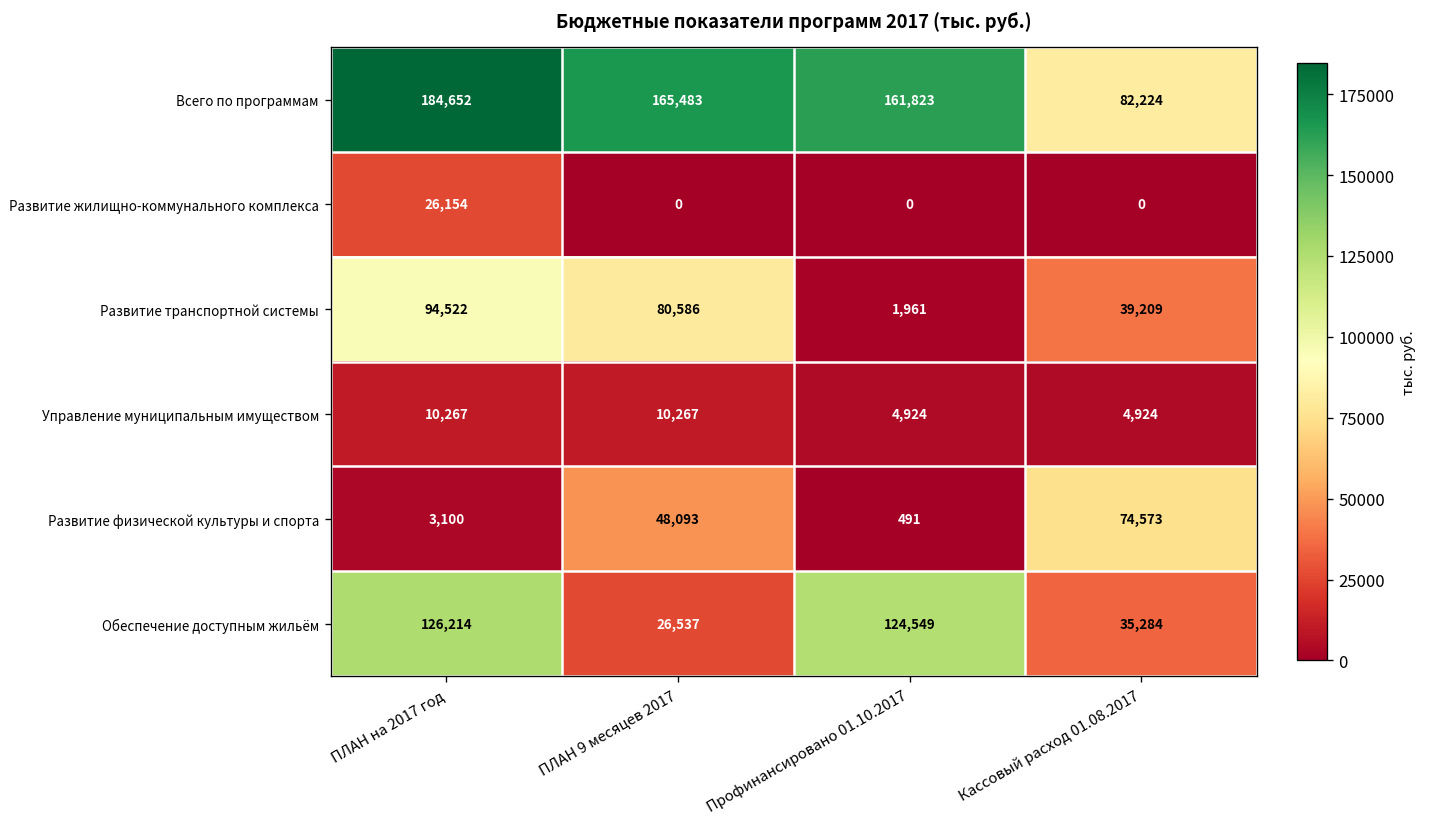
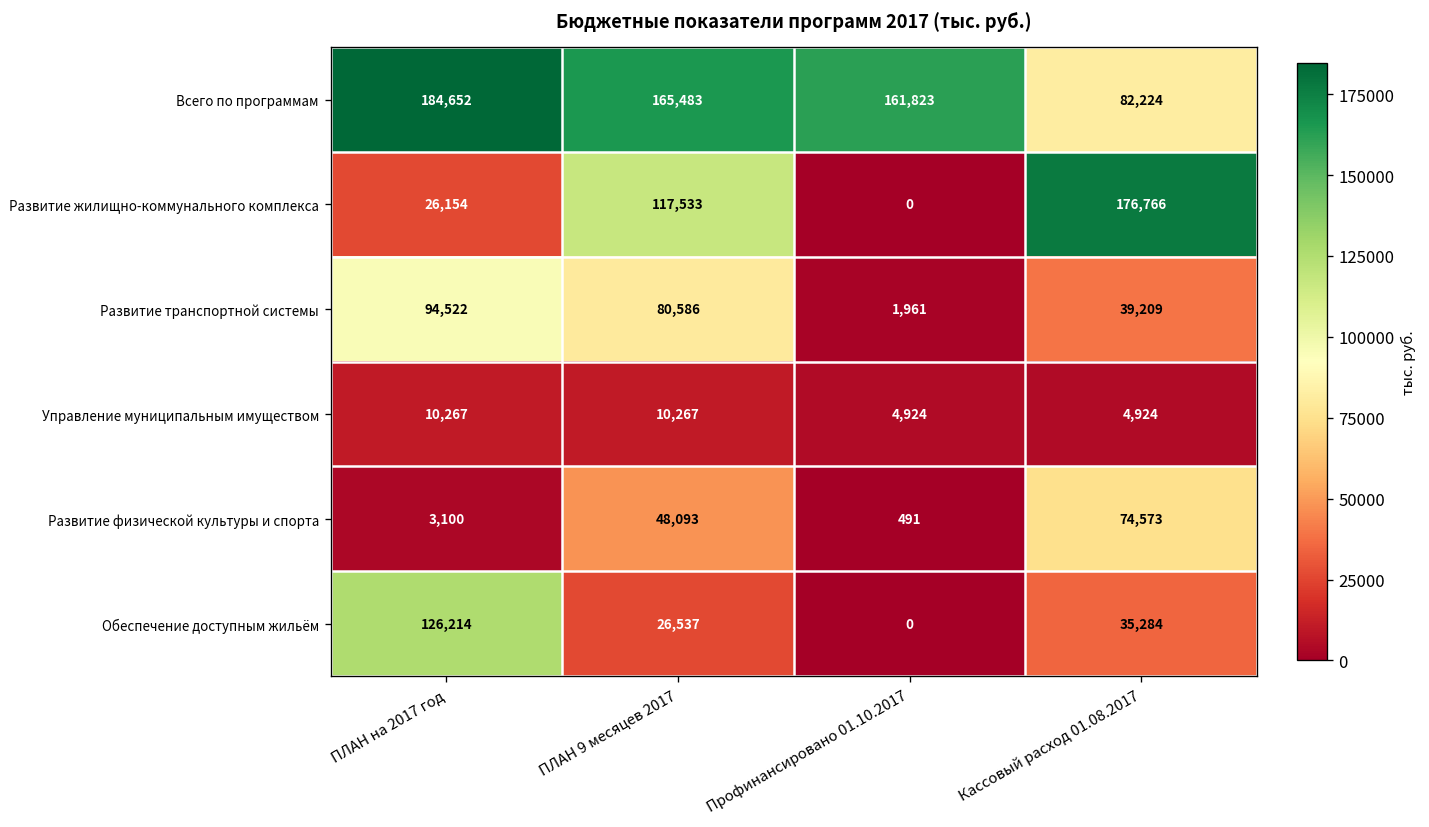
Развитие жилищно-коммунального комплекса, ПЛАН 9 месяцев 2017: 0 -> 117,533
Развитие жилищно-коммунального комплекса, Кассовый расход 01.08.2017: 0 -> 176,766
Обеспечение доступным жильём, Профинансировано 01.10.2017: 124,549 -> 0
